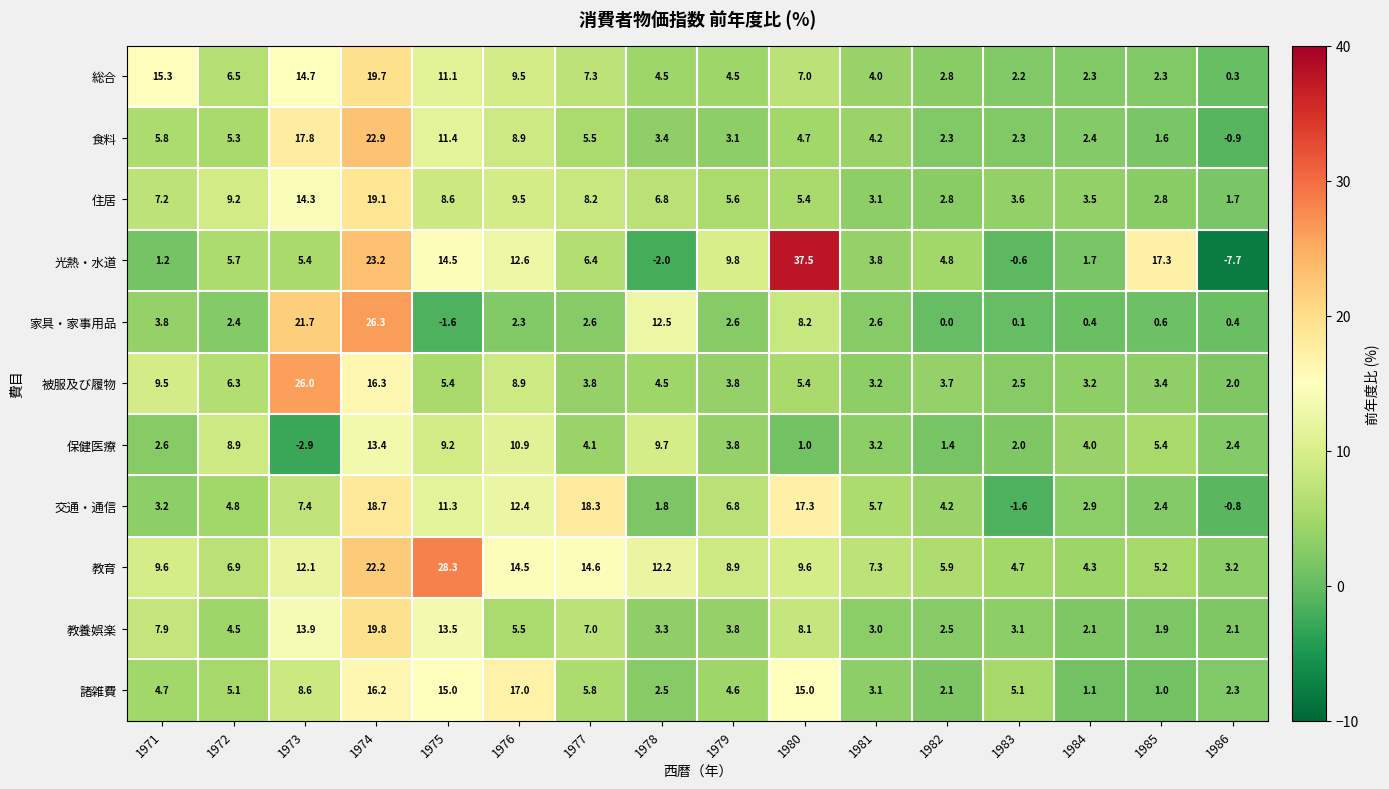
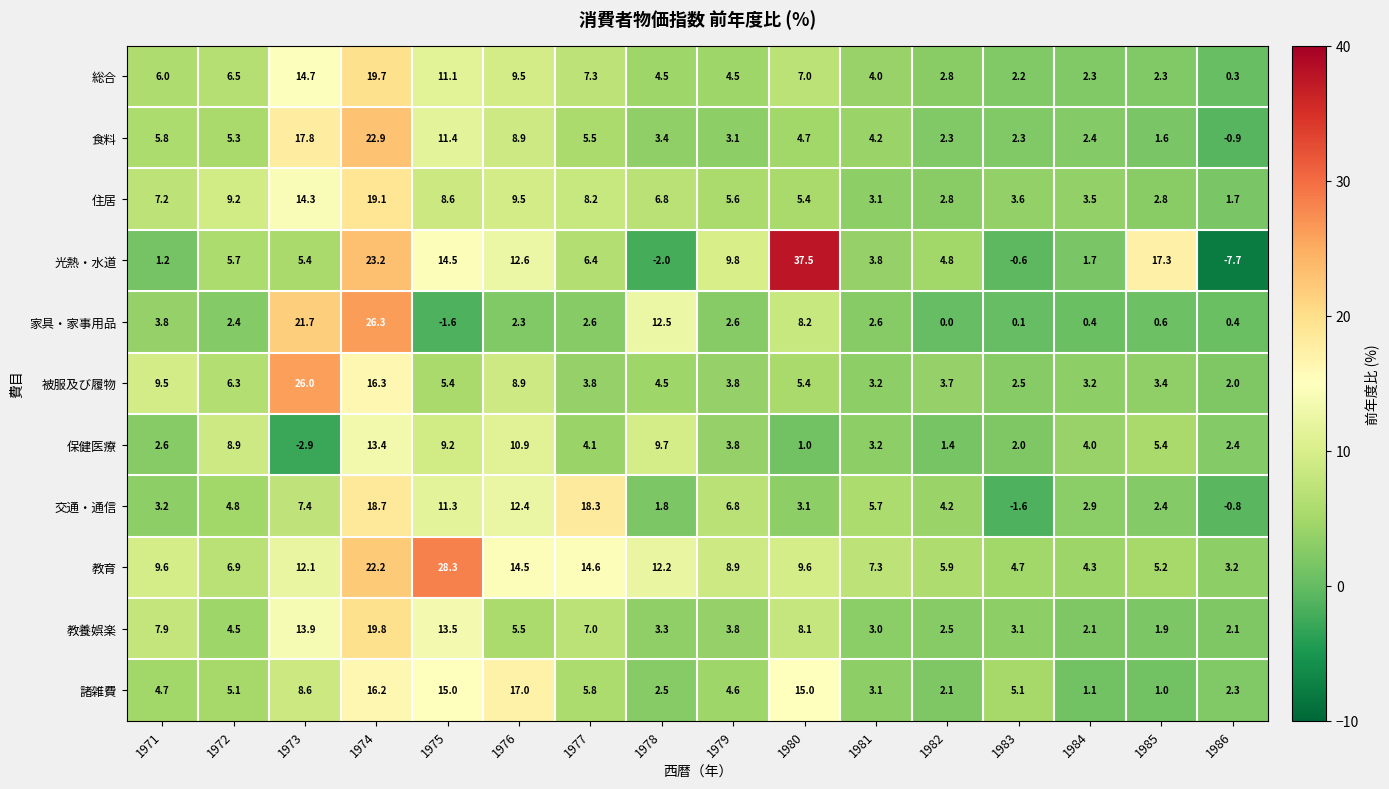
総合, 1971: 15.3 -> 6.0
交通・通信, 1980: 17.3 -> 3.1
